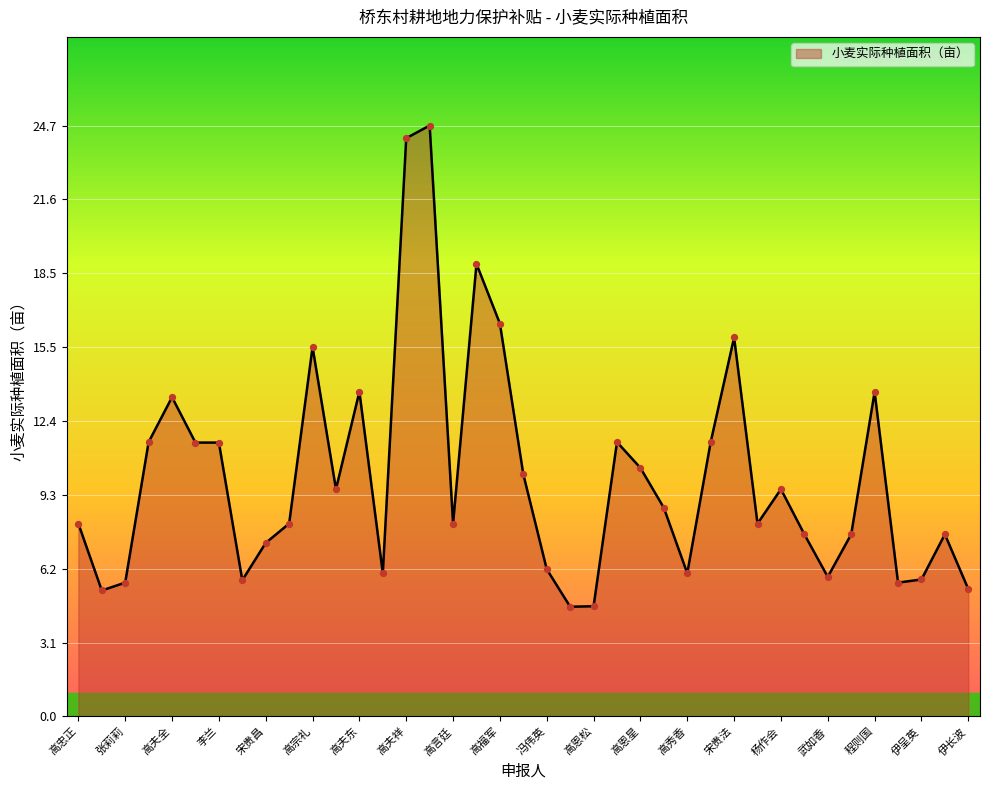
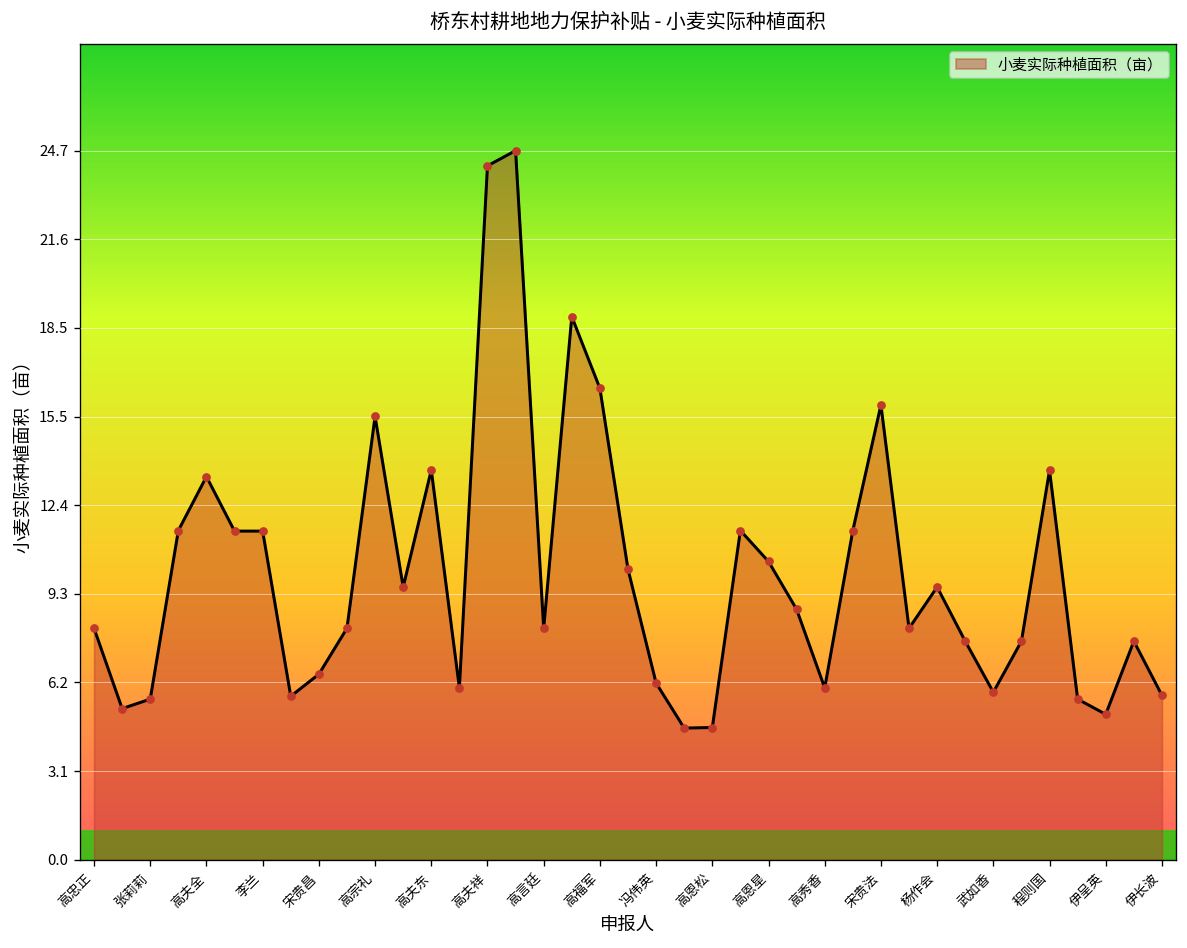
宋贵昌: 7.3 -> 6.5
伊呈英: 5.7 -> 5.1
伊长波: 5.3 -> 5.7
